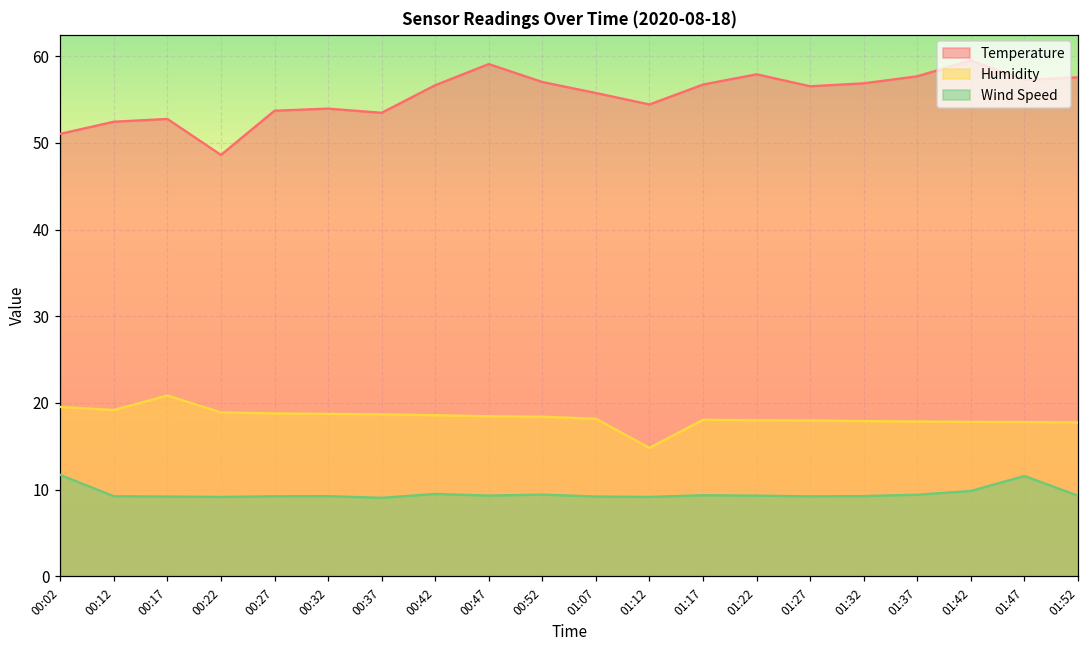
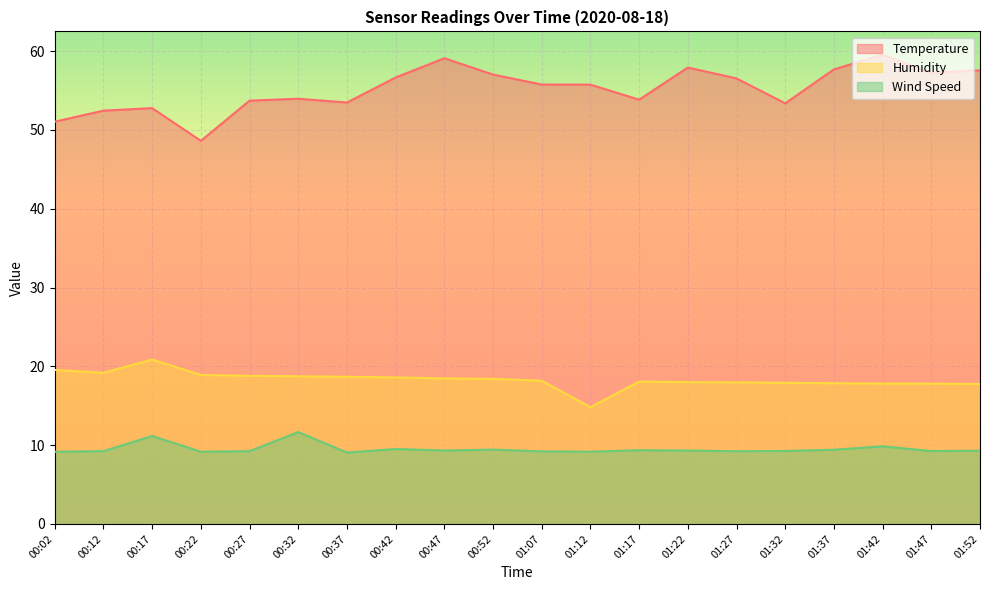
Wind Speed, 00:02: 12 -> 9
Wind Speed, 00:17: 9 -> 11
Wind Speed, 00:32: 9 -> 12
Temperature, 01:12: 54 -> 56
Temperature, 01:17: 57 -> 54
Temperature, 01:32: 57 -> 53
Wind Speed, 01:47: 12 -> 9
